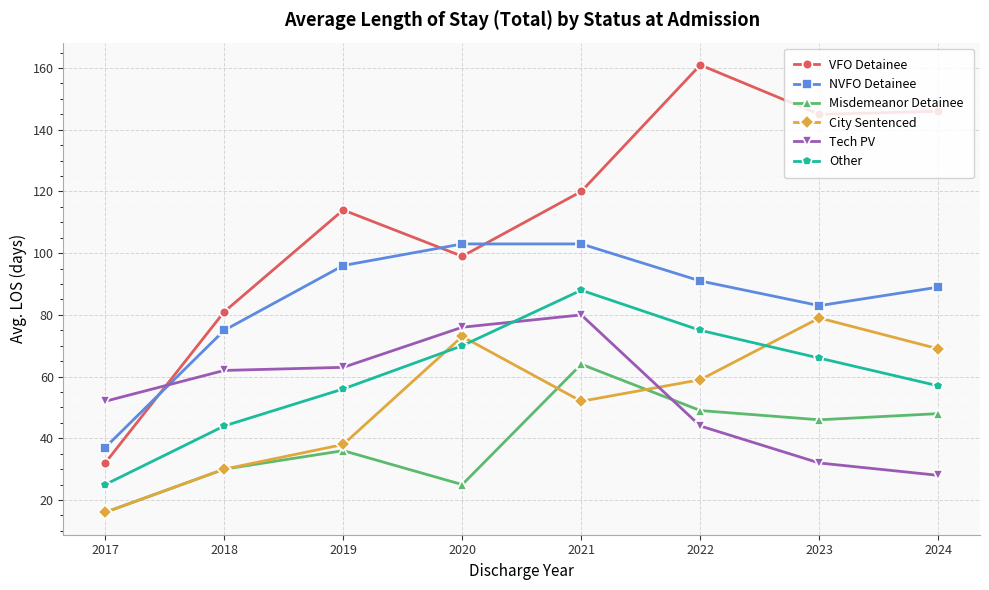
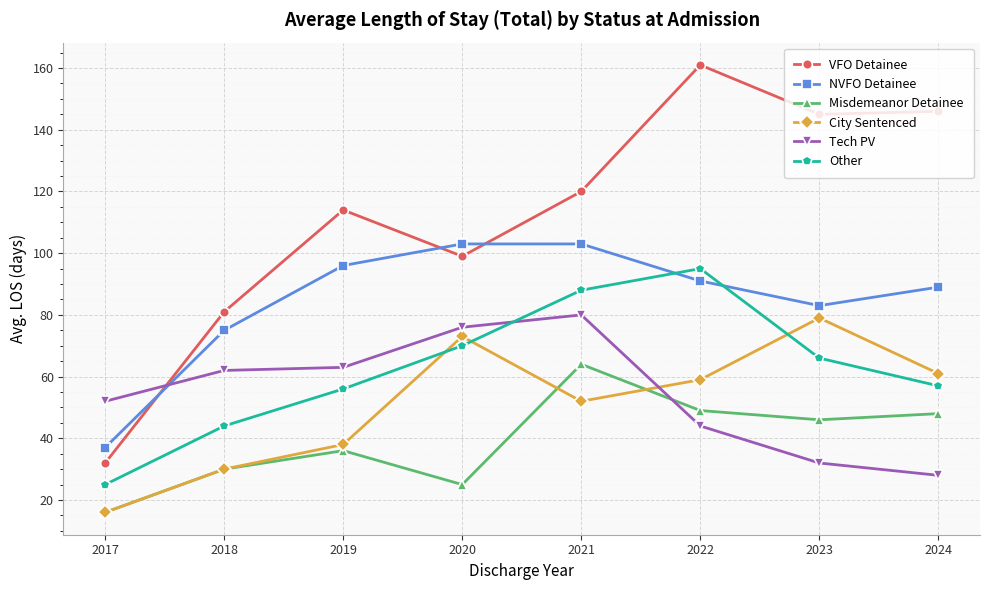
Other, 2022: 75 -> 95
City Sentenced, 2024: 69 -> 61
